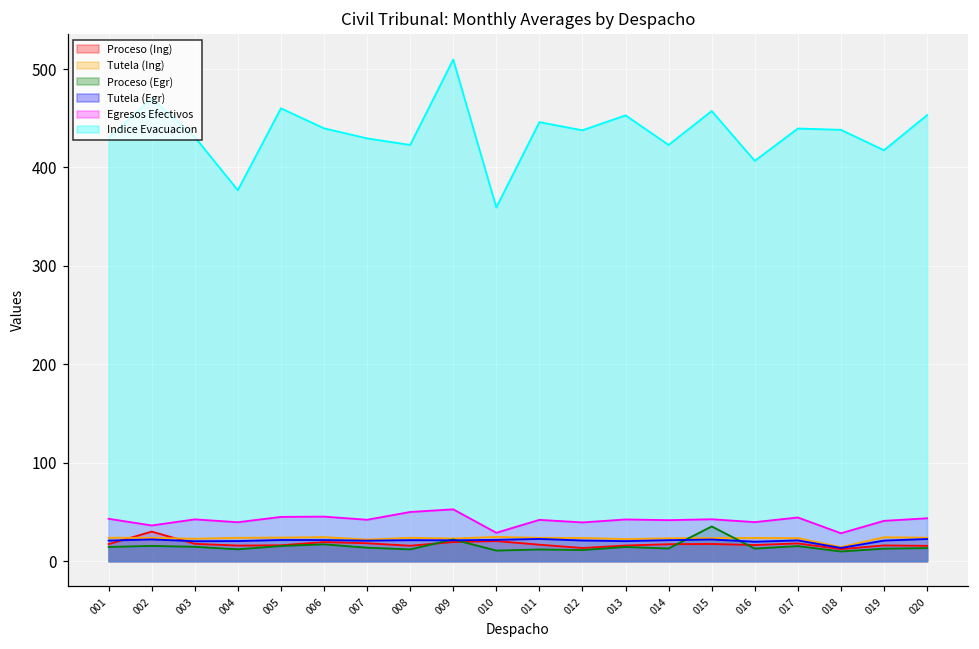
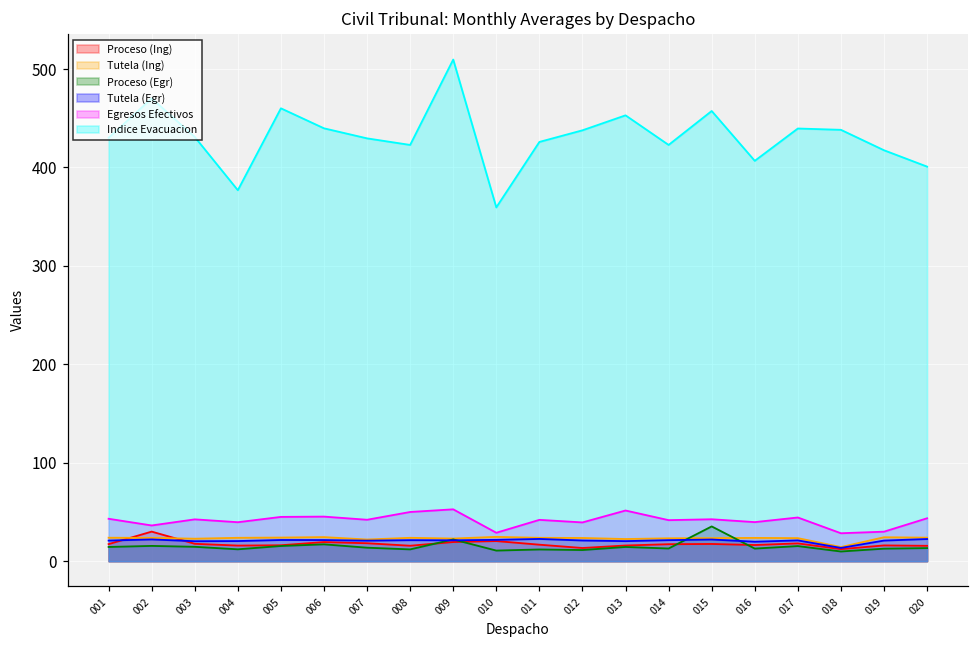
Indice Evacuacion, 011: 450 -> 430
Egresos Efectivos, 013: 40 -> 50
Egresos Efectivos, 019: 40 -> 30
Indice Evacuacion, 020: 450 -> 400
